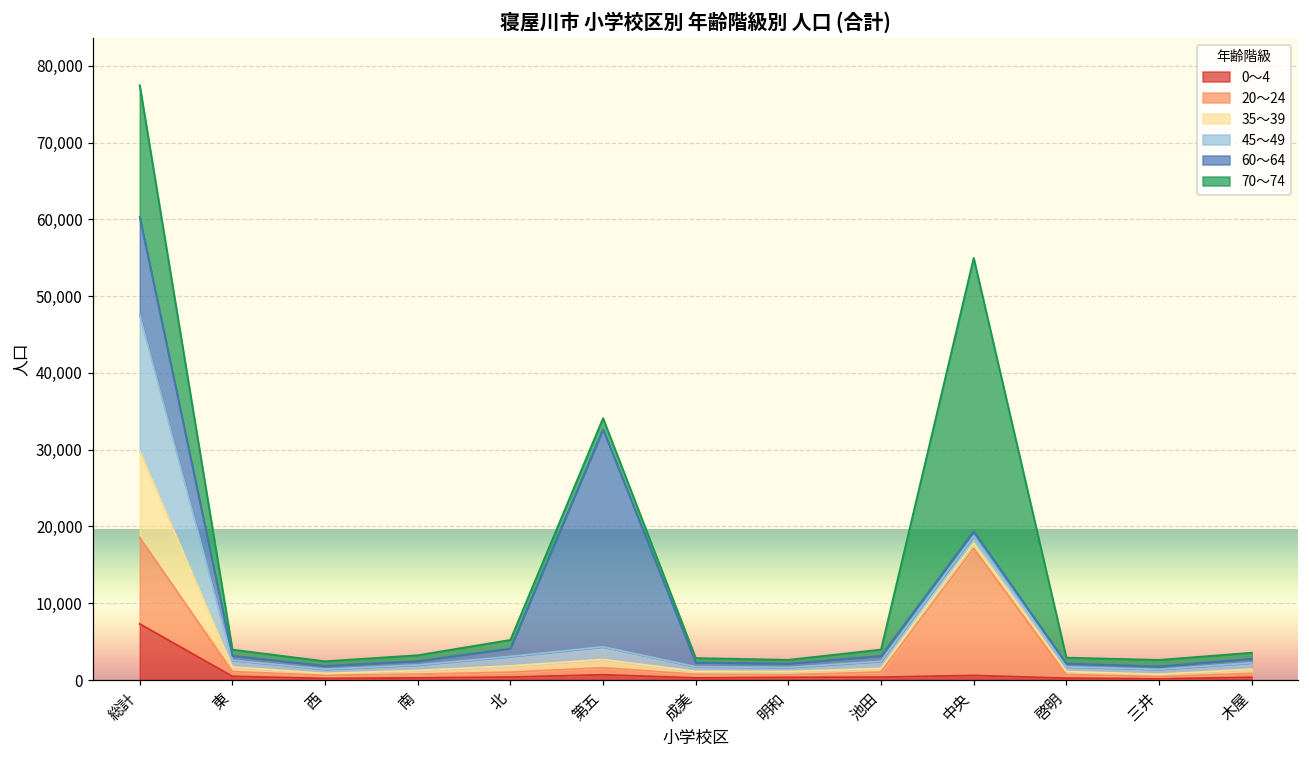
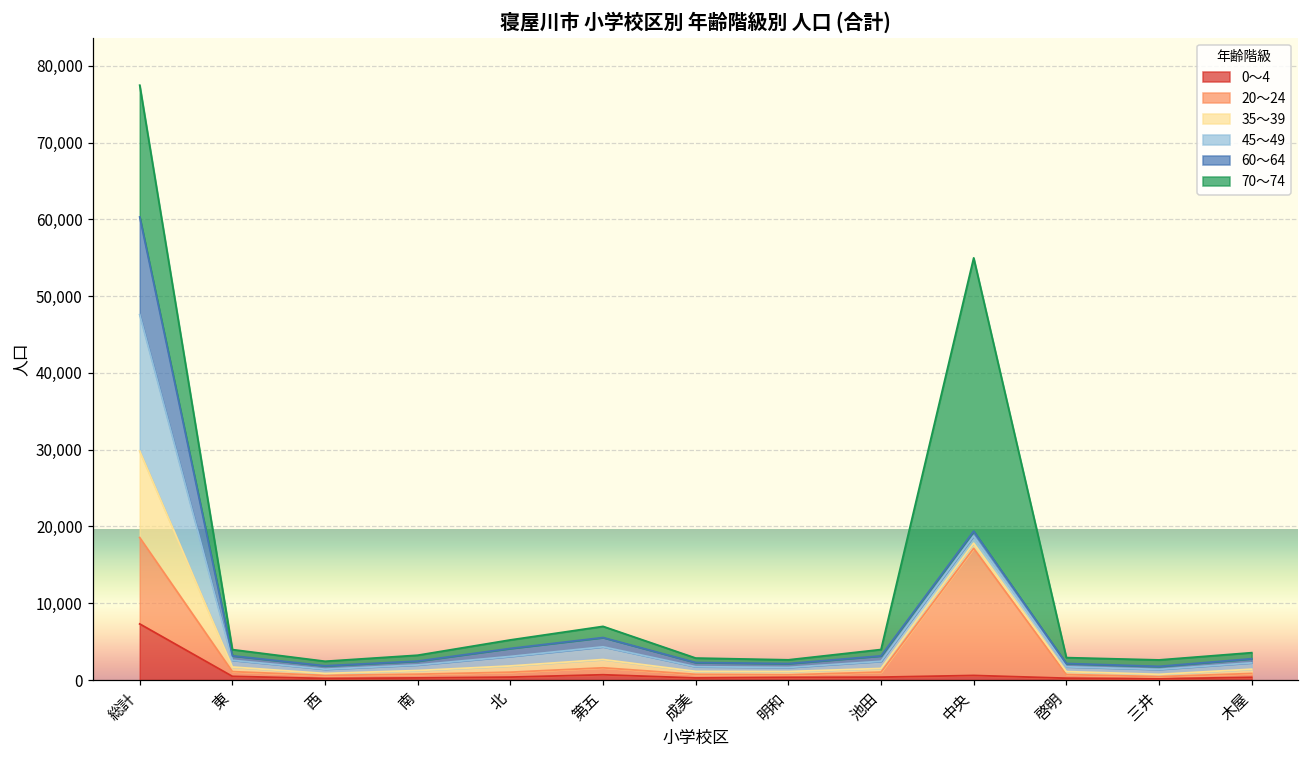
60～64, 第五: 28,000 -> 1,000
